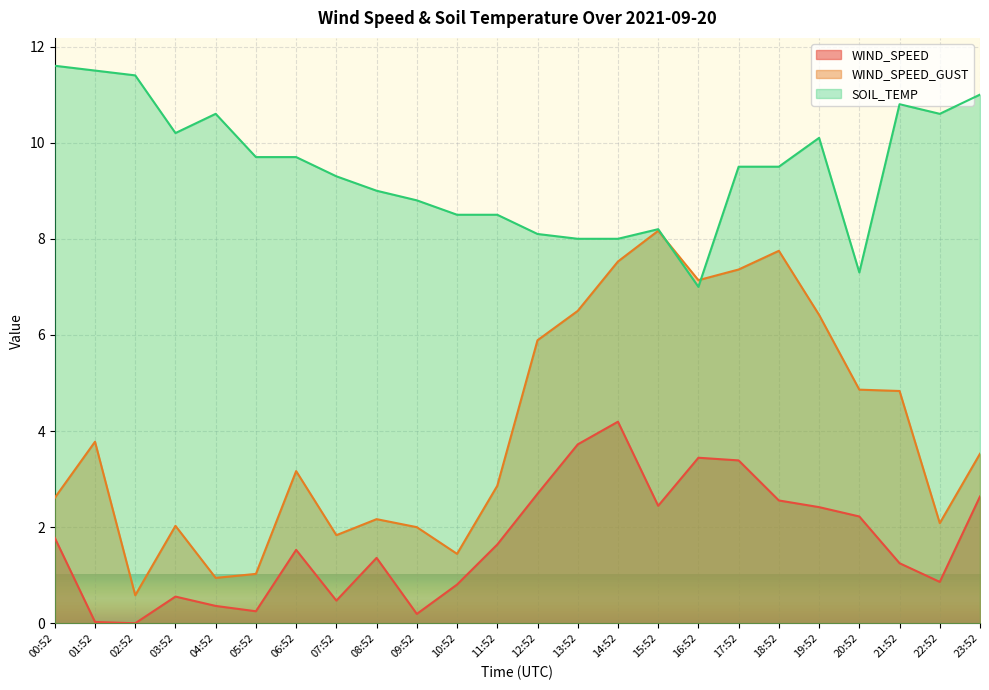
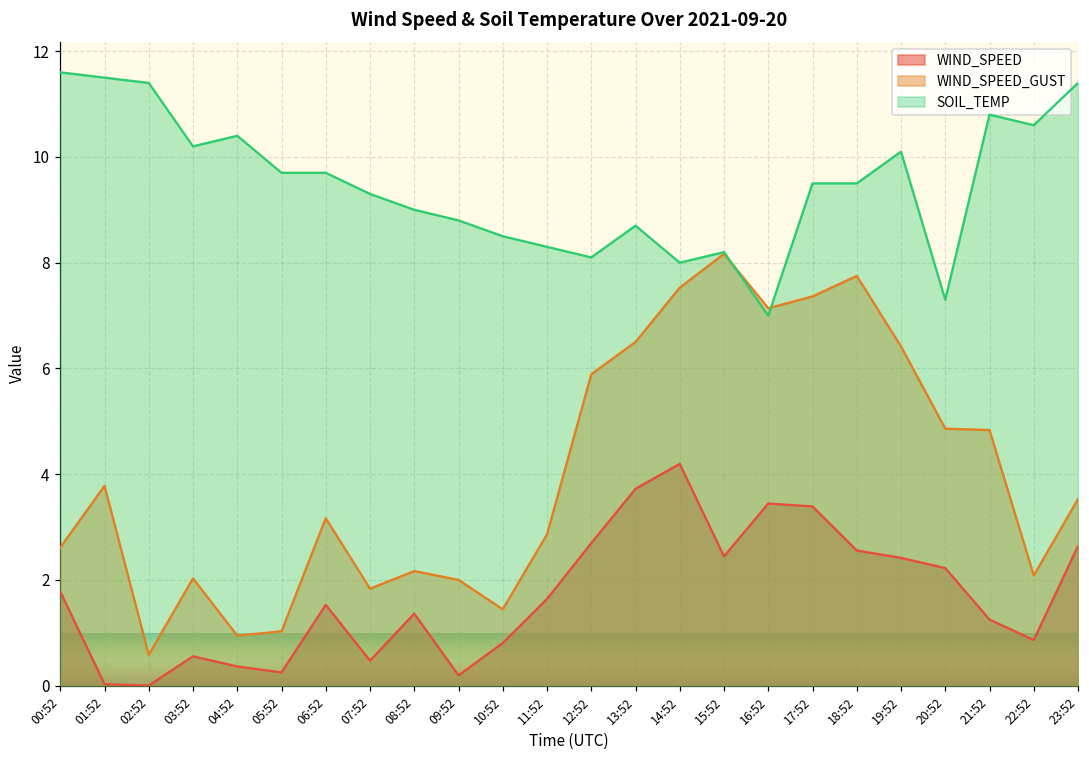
SOIL_TEMP, 04:52: 10.6 -> 10.4
SOIL_TEMP, 11:52: 8.5 -> 8.3
SOIL_TEMP, 13:52: 8.0 -> 8.7
SOIL_TEMP, 23:52: 11.0 -> 11.4
